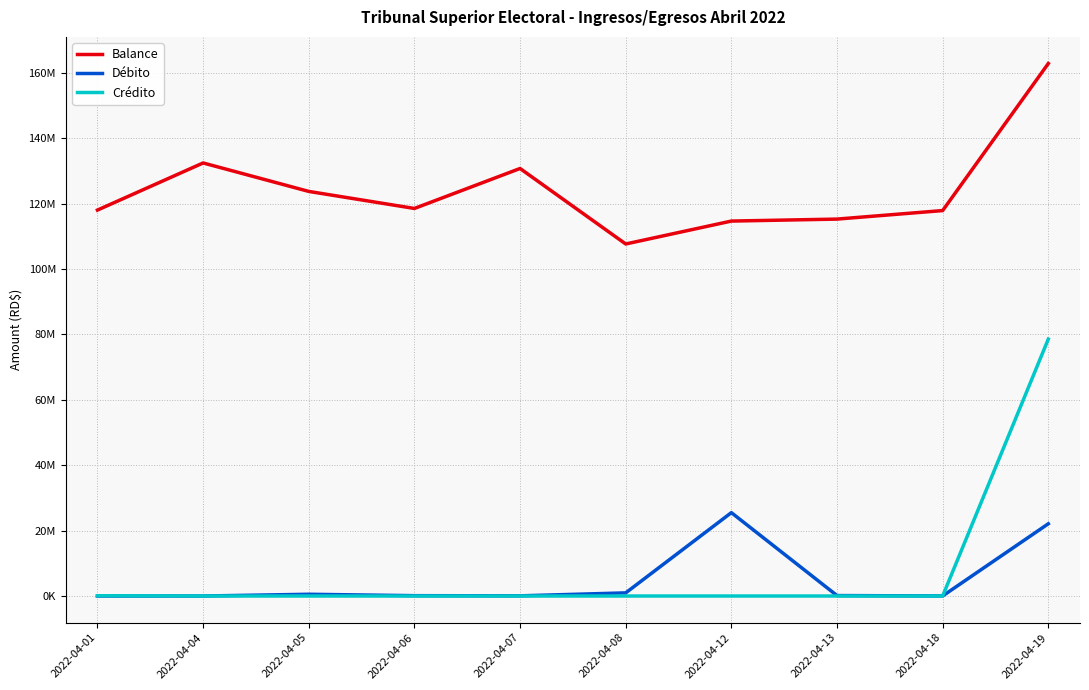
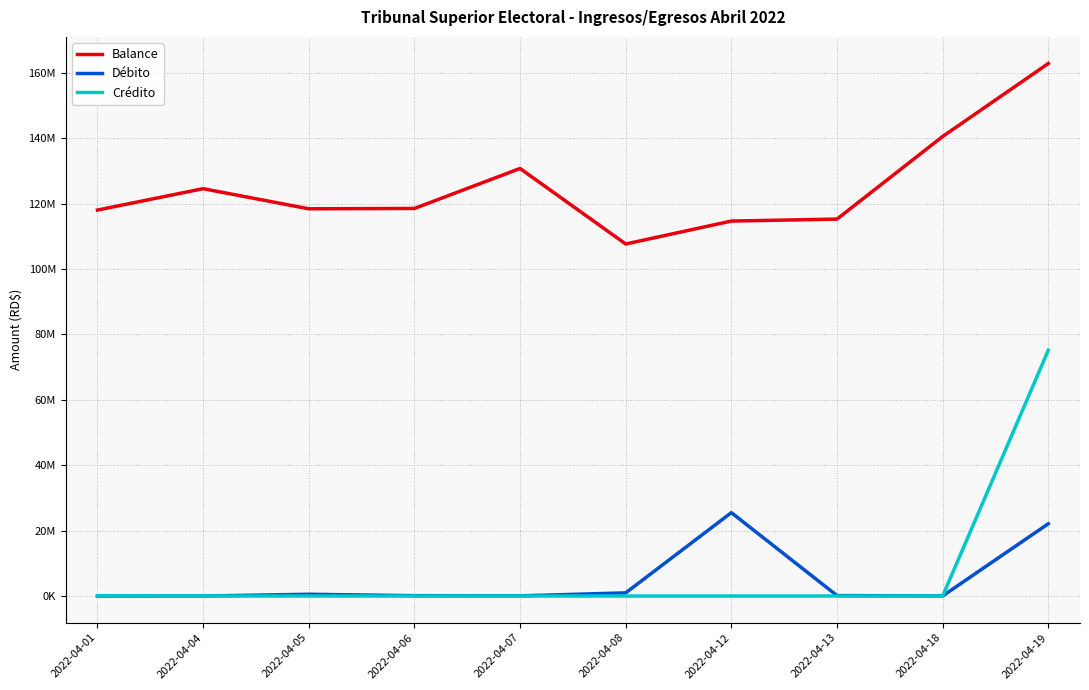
Balance, 2022-04-04: 132000000 -> 125000000
Balance, 2022-04-05: 124000000 -> 118000000
Balance, 2022-04-18: 118000000 -> 141000000
Crédito, 2022-04-19: 79000000 -> 75000000
